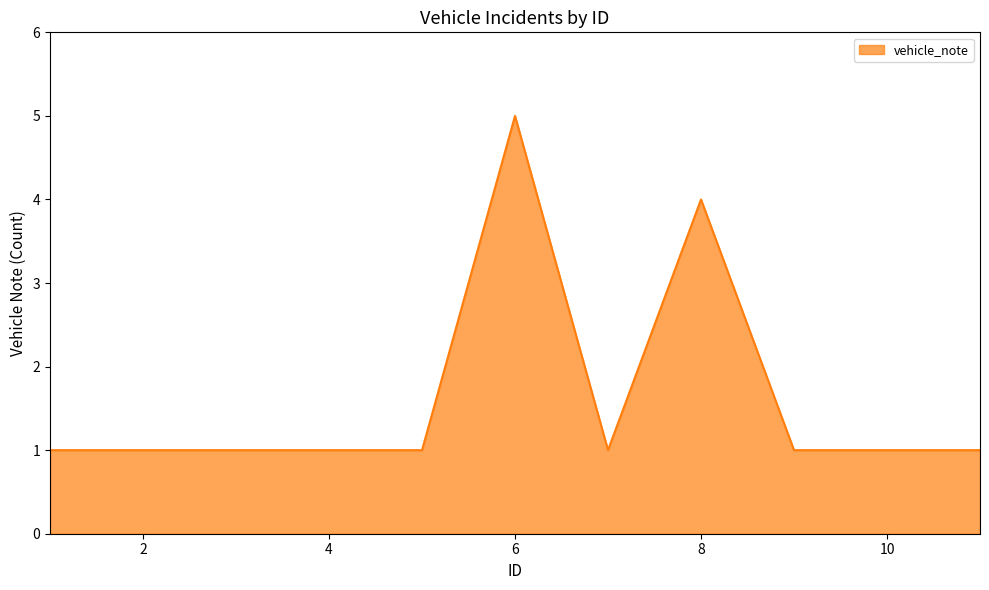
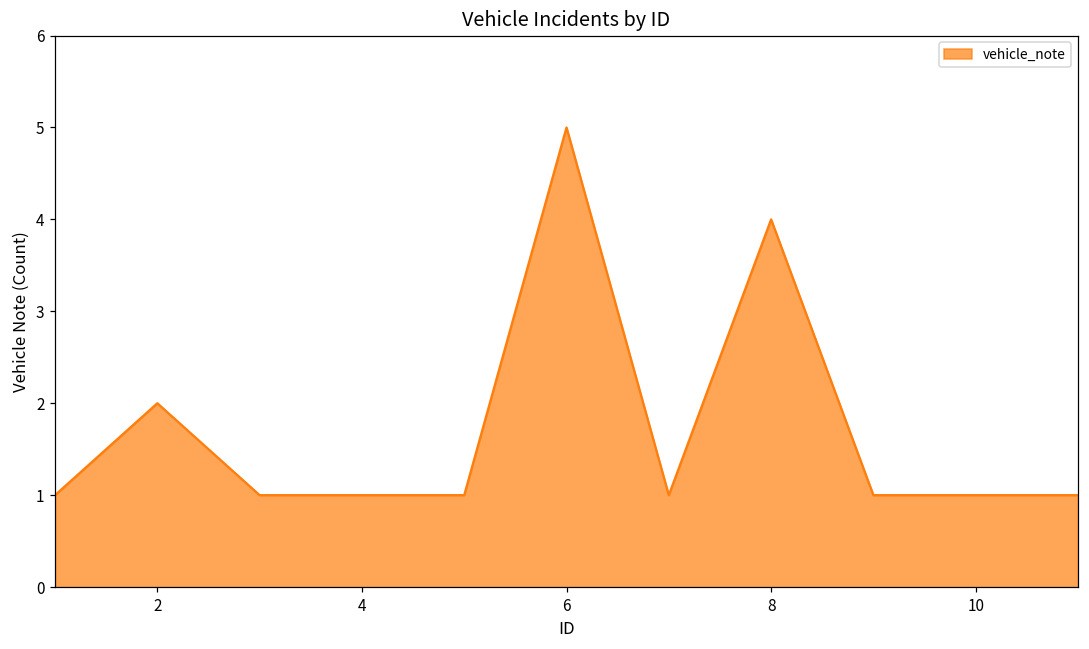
2: 1 -> 2
